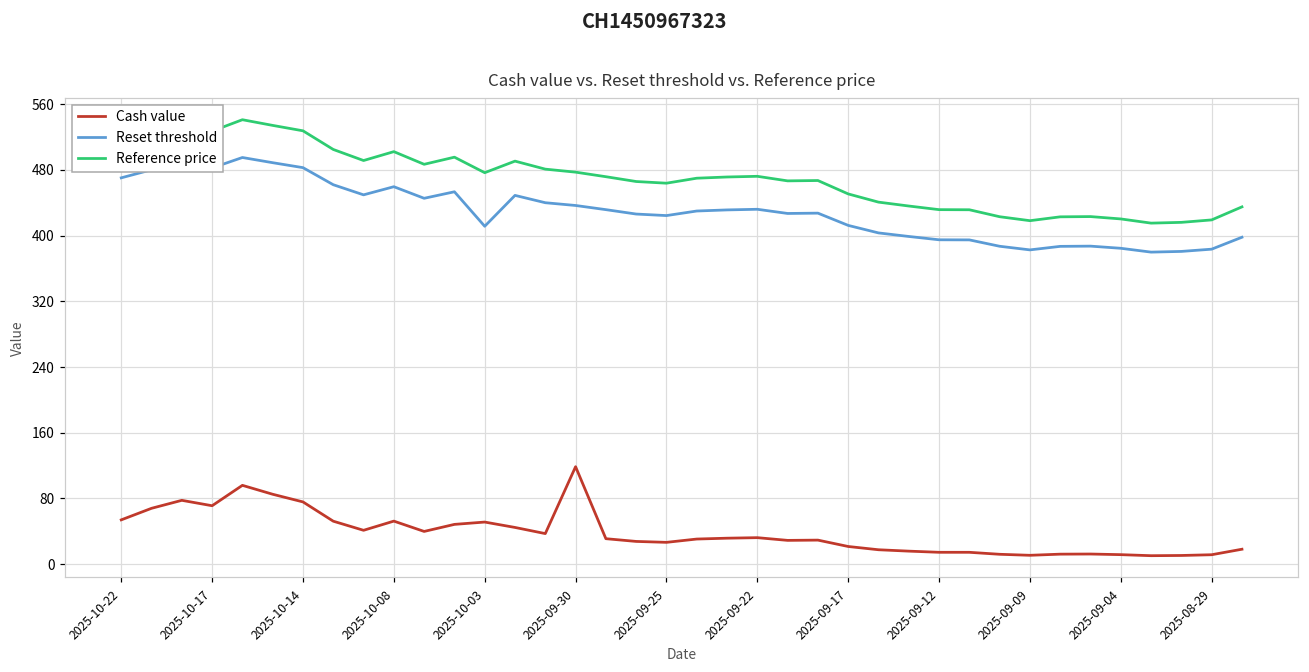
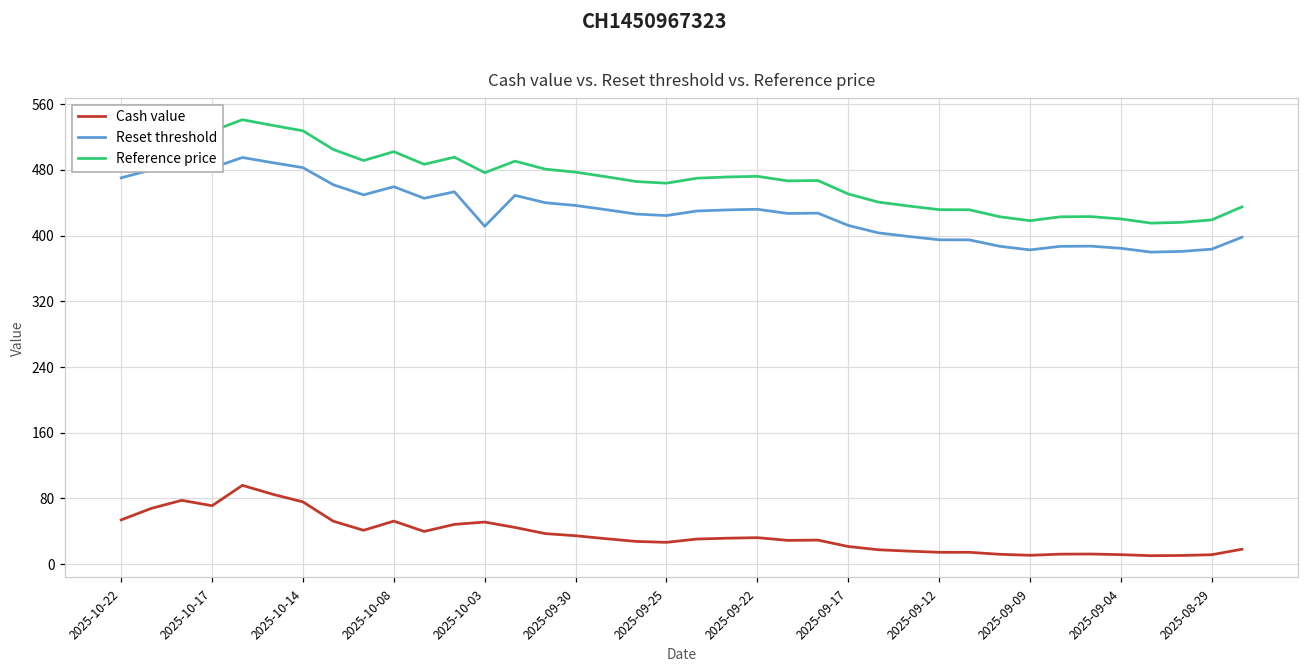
Cash value, 2025-09-30: 120 -> 30
